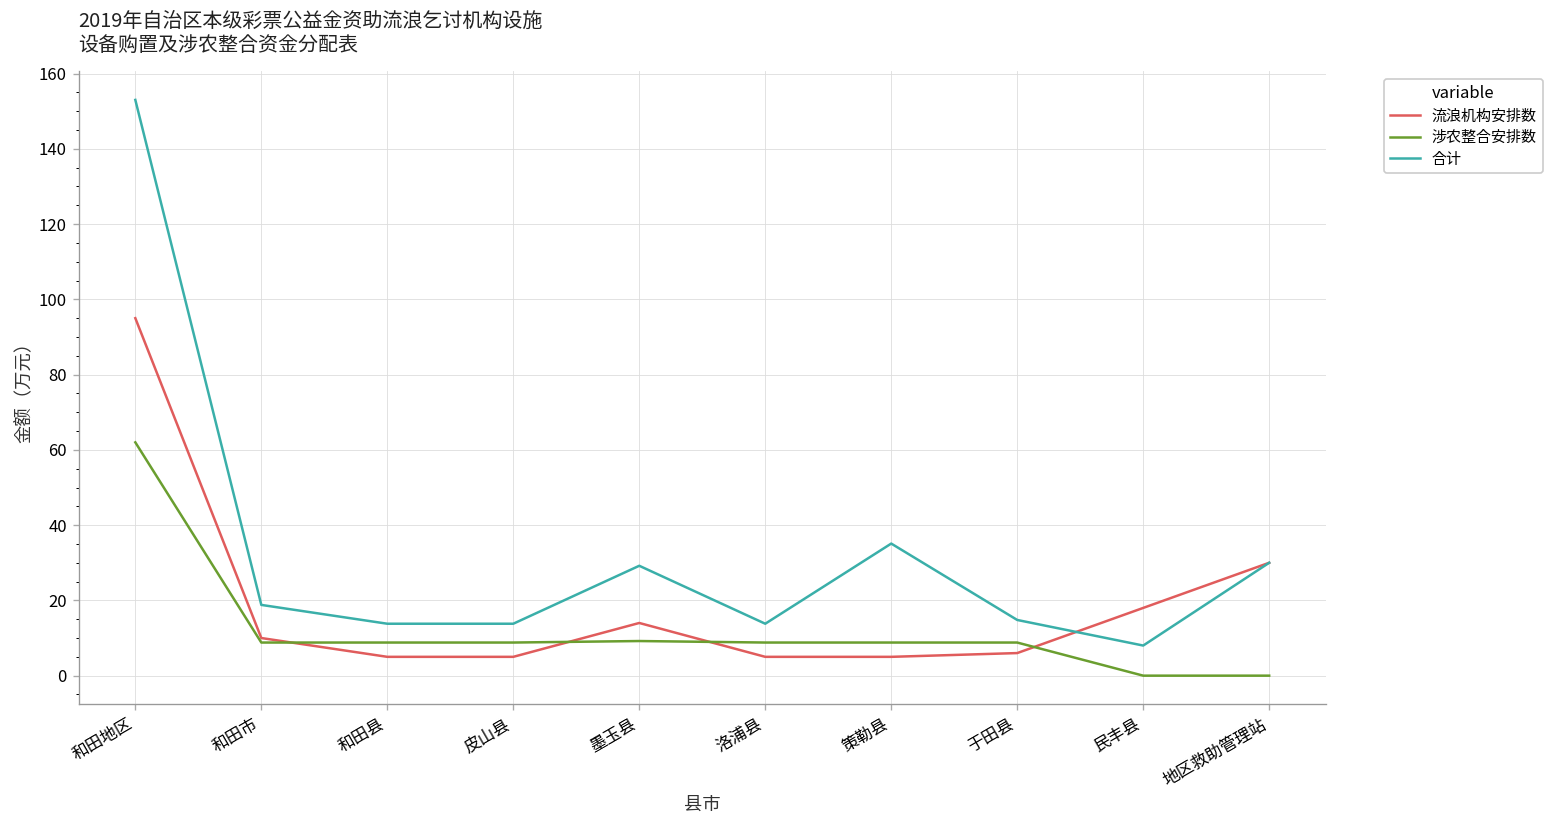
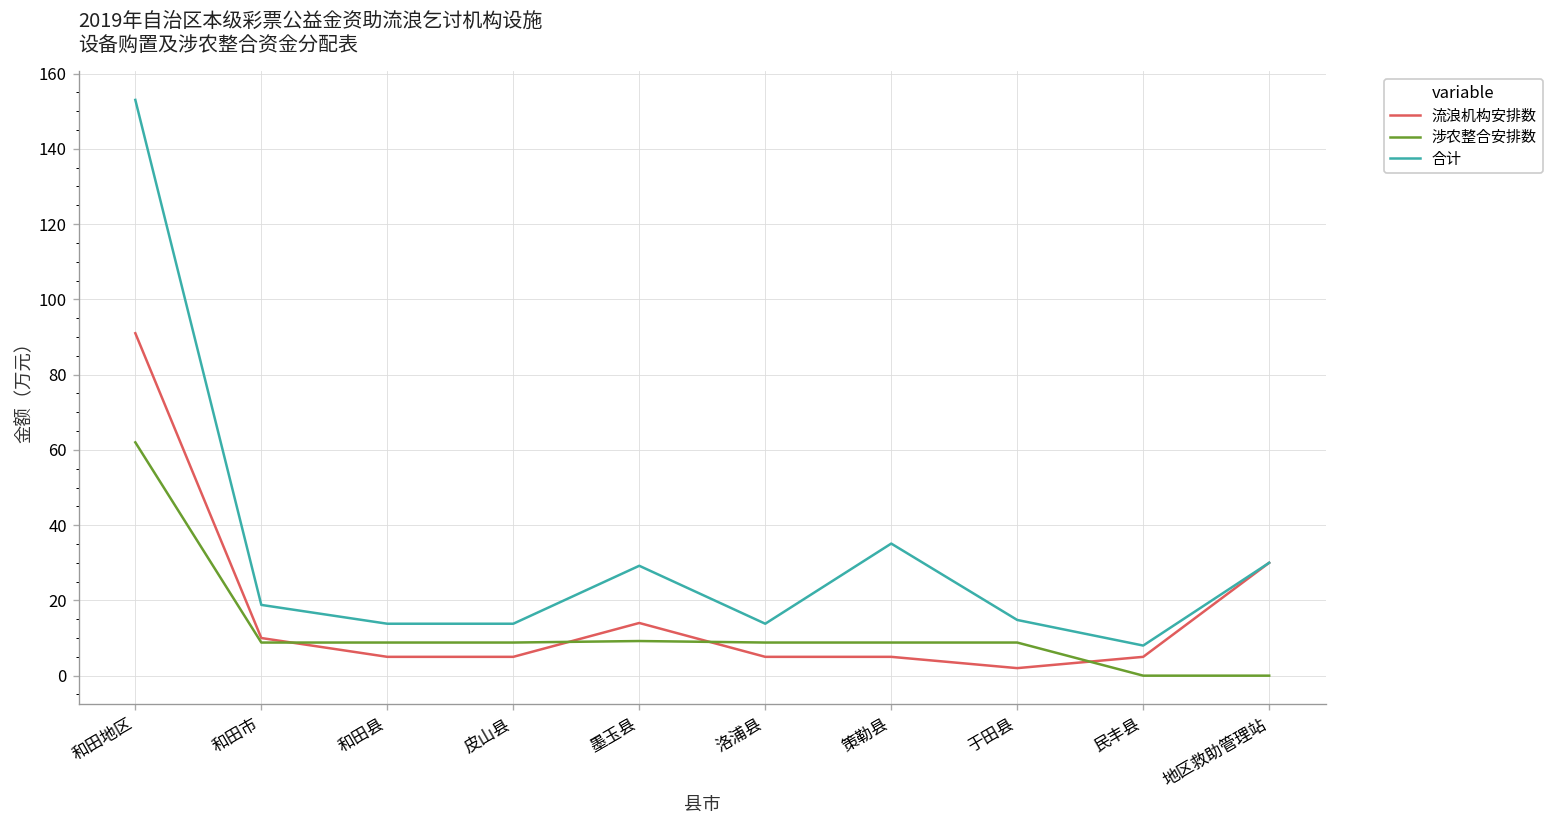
流浪机构安排数, 和田地区: 95 -> 91
流浪机构安排数, 于田县: 6 -> 2
流浪机构安排数, 民丰县: 18 -> 5
